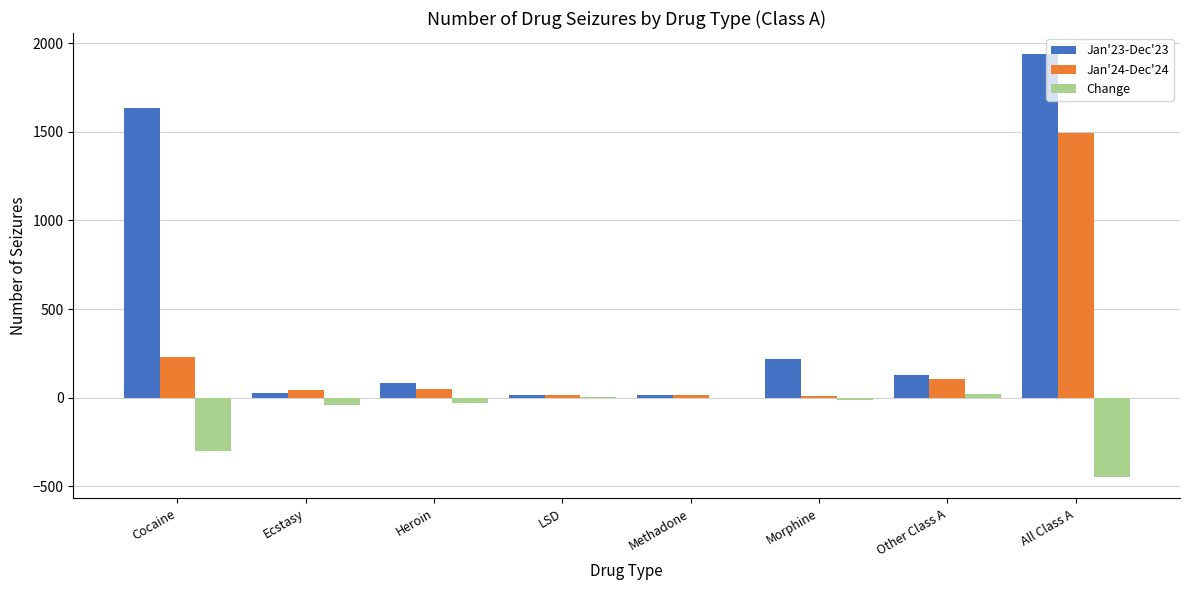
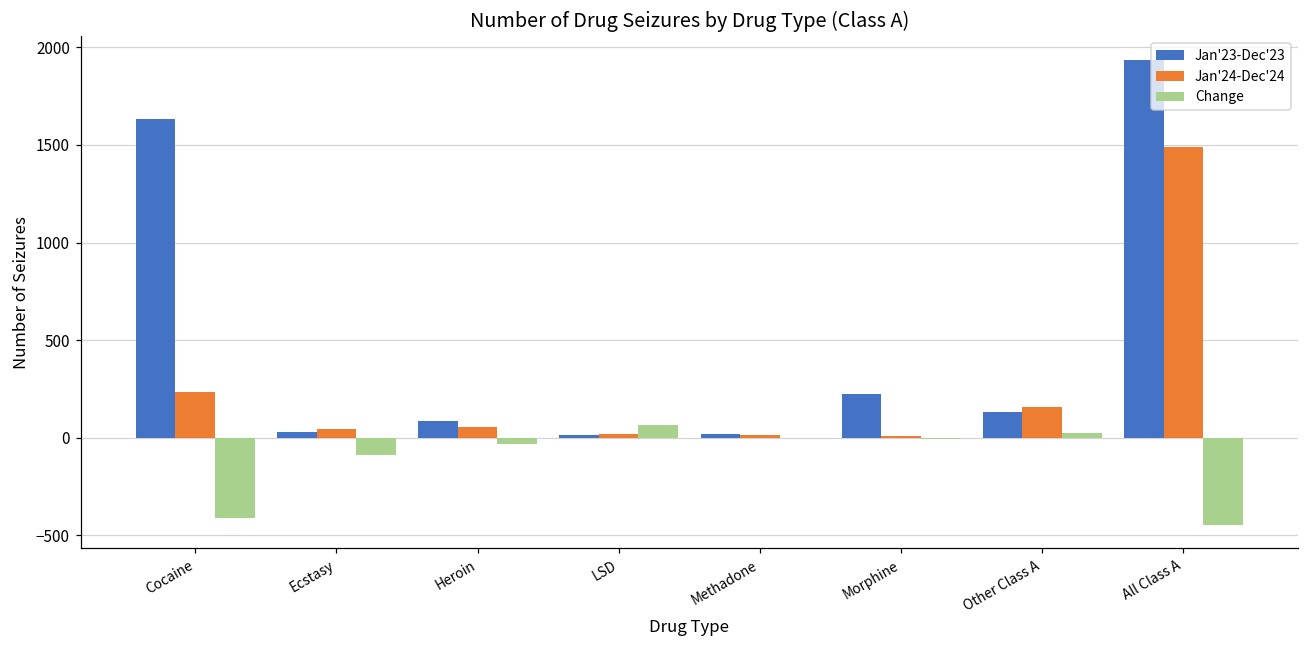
Change, Cocaine: -300 -> -410
Change, Ecstasy: -40 -> -90
Change, LSD: 0 -> 60
Jan'24-Dec'24, Other Class A: 110 -> 160
